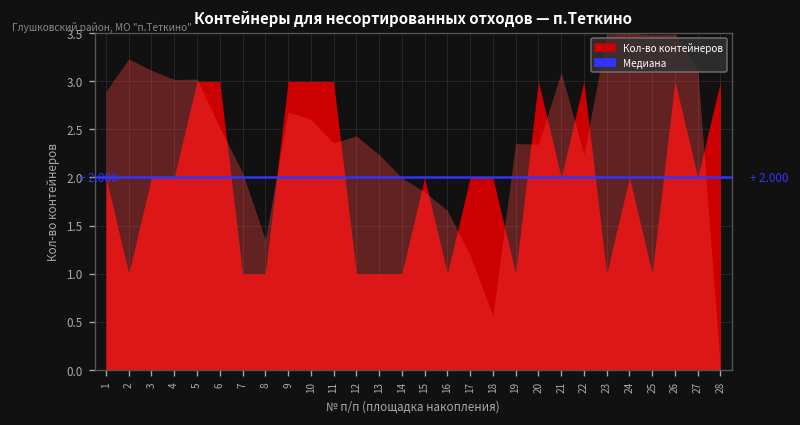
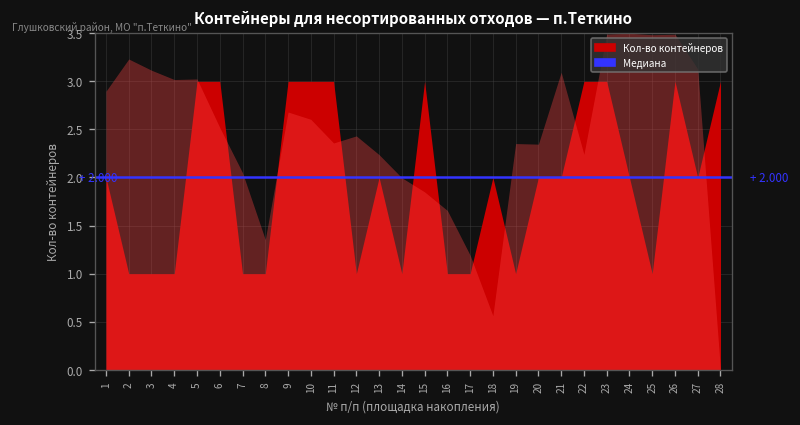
Кол-во контейнеров, 3: 2 -> 1
Кол-во контейнеров, 4: 2 -> 1
Кол-во контейнеров, 13: 1 -> 2
Кол-во контейнеров, 15: 2 -> 3
Кол-во контейнеров, 17: 2 -> 1
Кол-во контейнеров, 20: 3 -> 2
Кол-во контейнеров, 23: 1 -> 3
